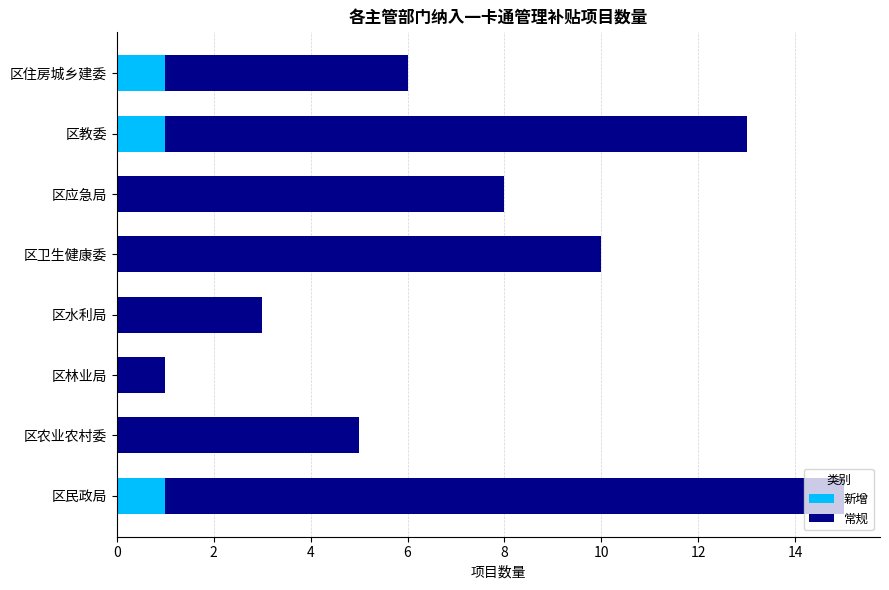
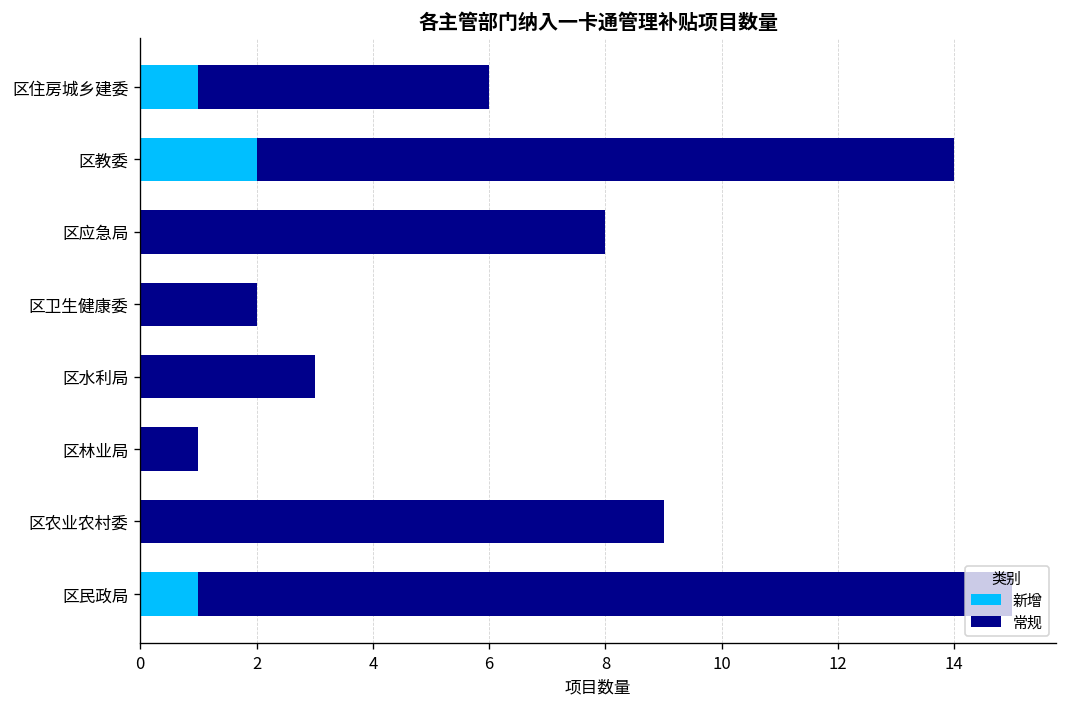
新增, 区教委: 1 -> 2
常规, 区卫生健康委: 10 -> 2
常规, 区农业农村委: 5 -> 9
